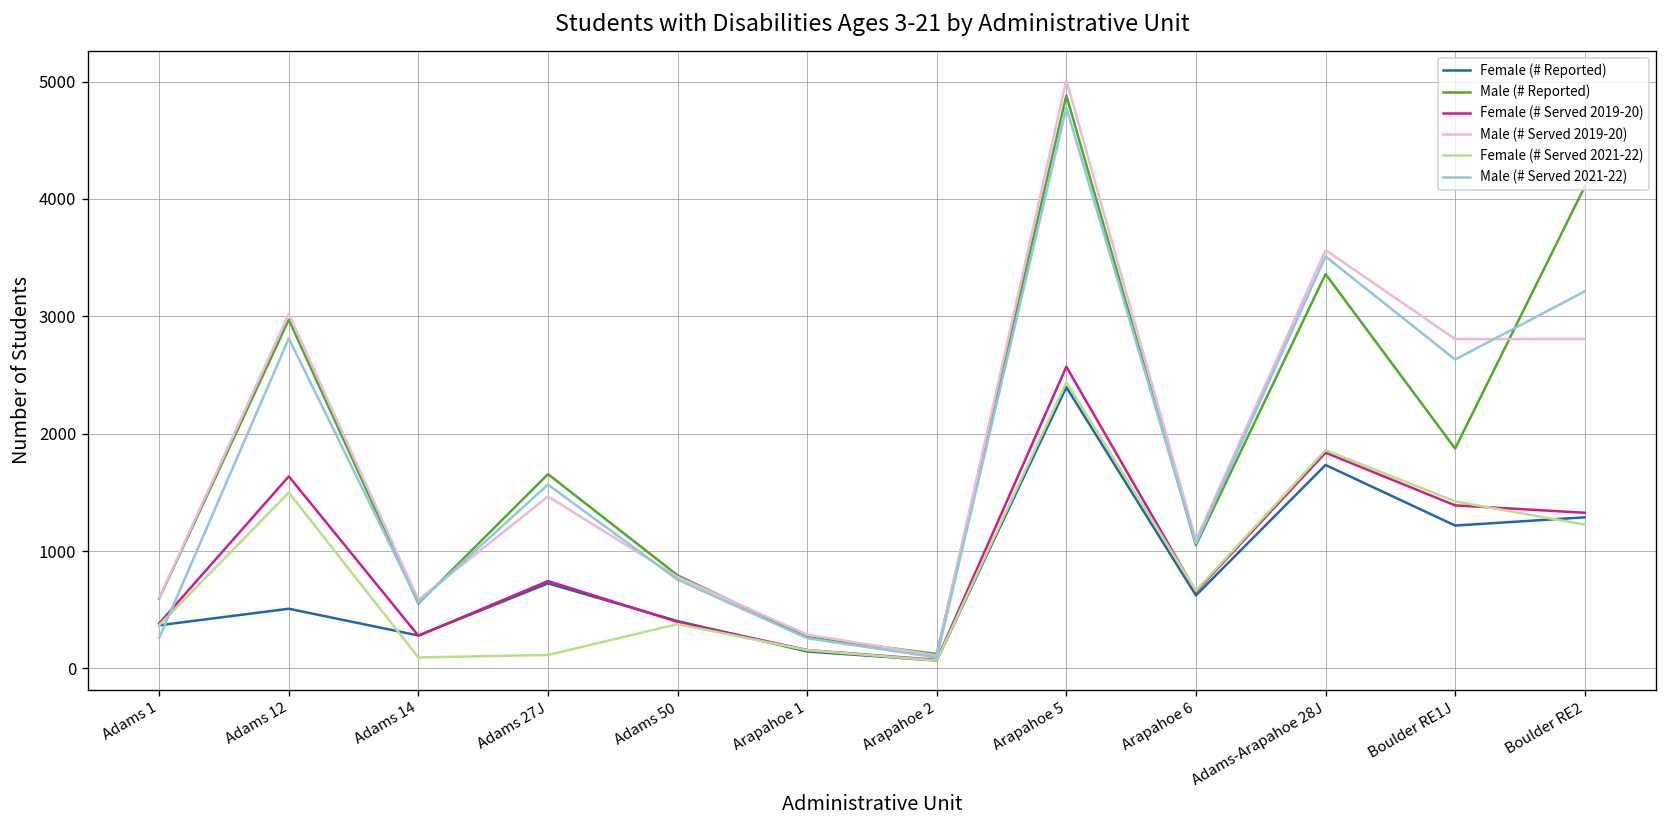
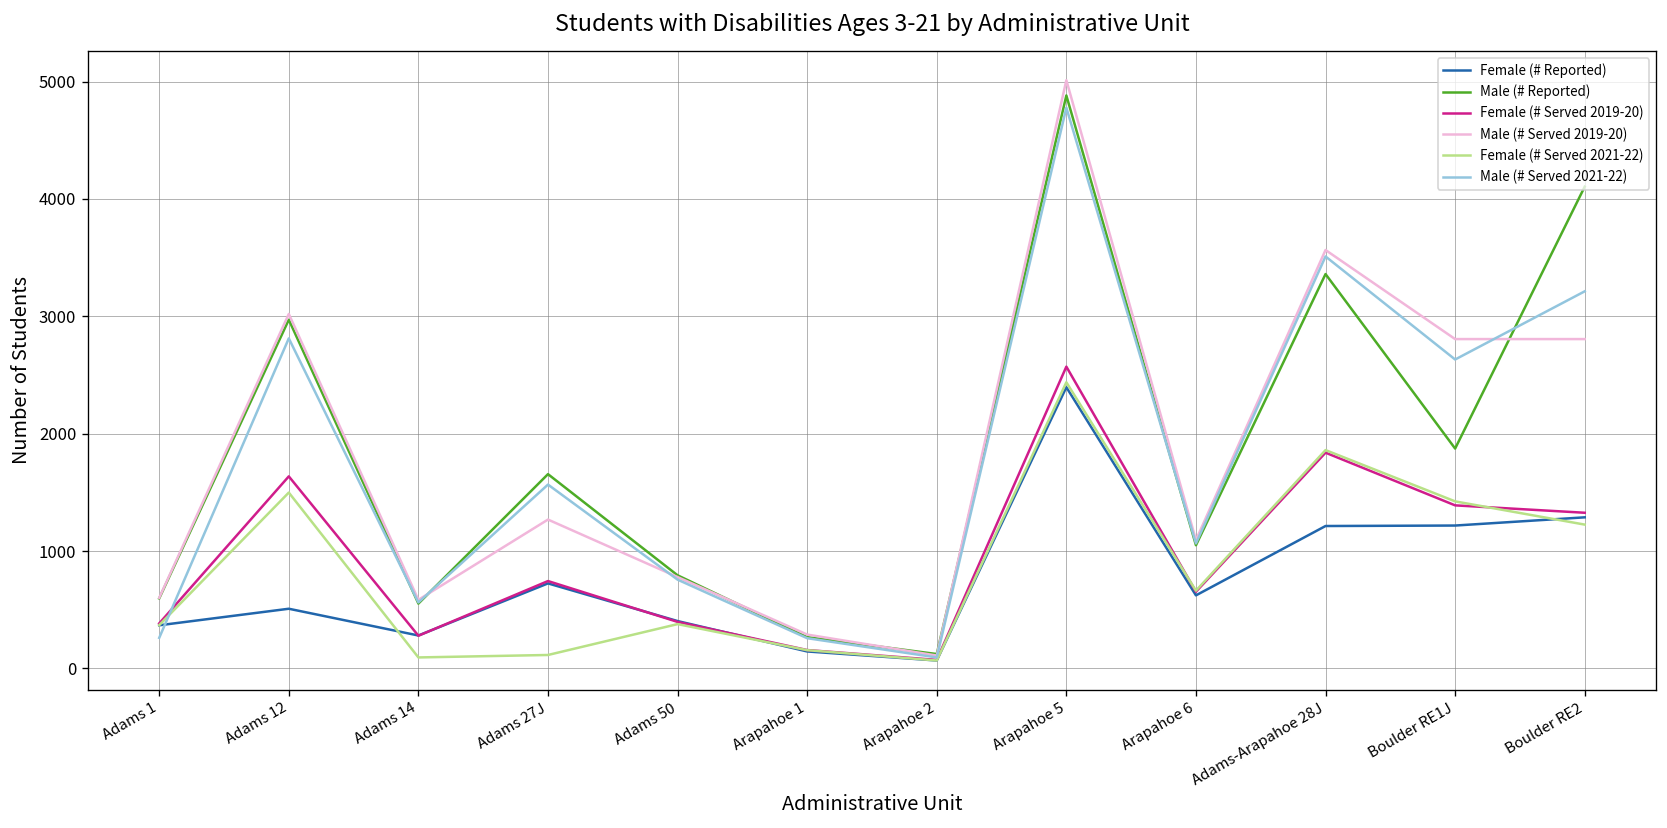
Male (# Served 2019-20), Adams 27J: 1500 -> 1300
Female (# Reported), Adams-Arapahoe 28J: 1700 -> 1200
